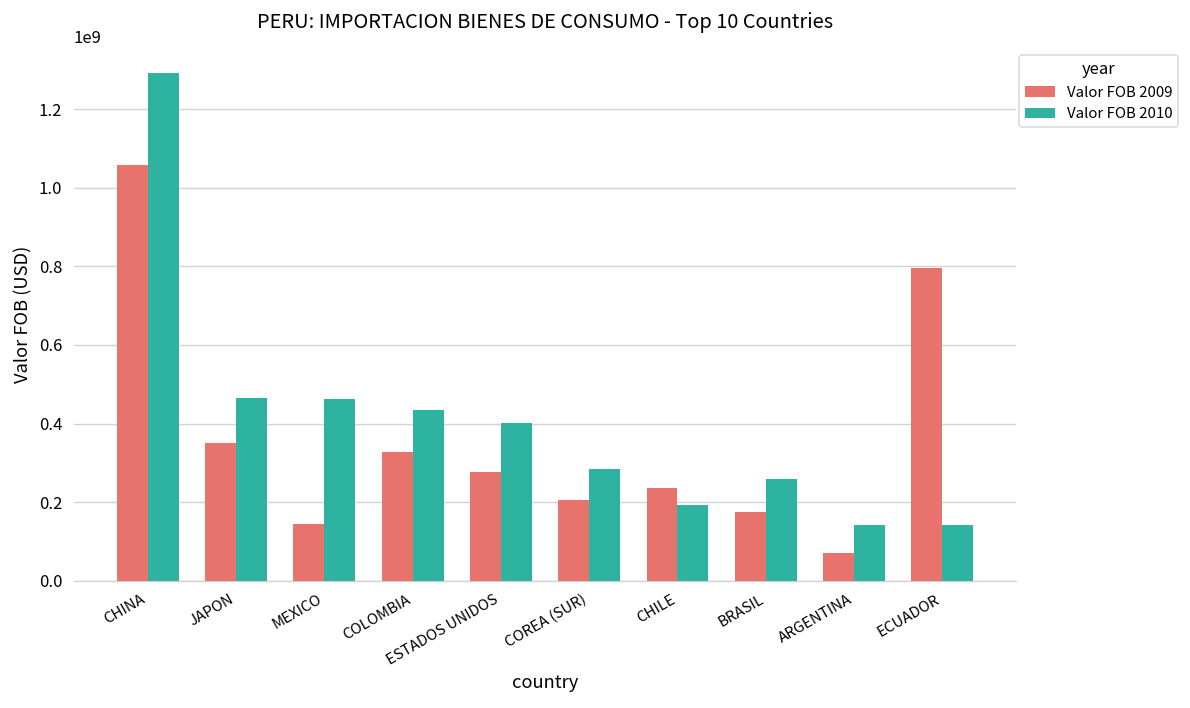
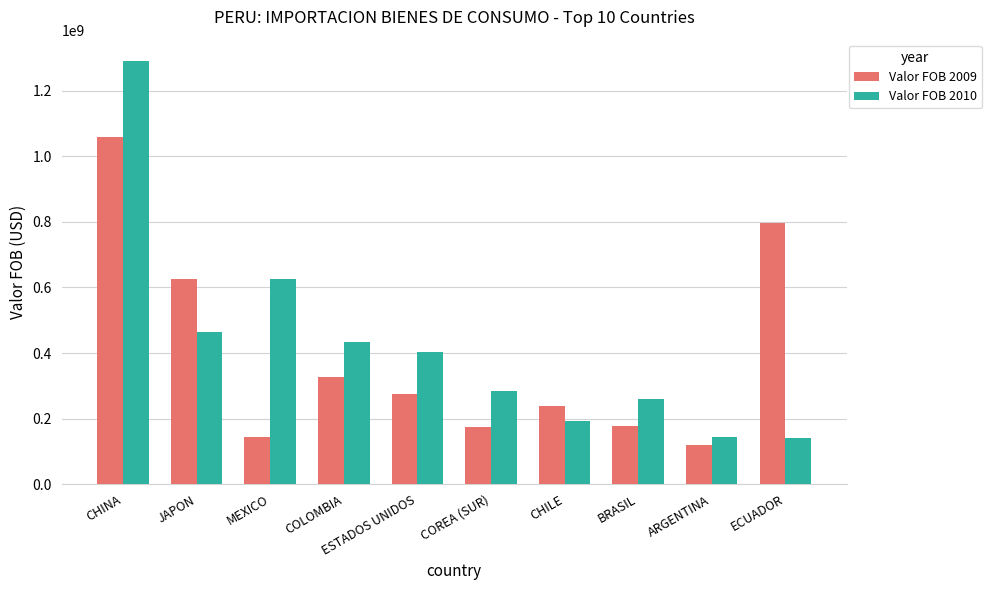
Valor FOB 2009, JAPON: 350000000 -> 630000000
Valor FOB 2010, MEXICO: 460000000 -> 630000000
Valor FOB 2009, COREA (SUR): 210000000 -> 170000000
Valor FOB 2009, ARGENTINA: 70000000 -> 120000000
